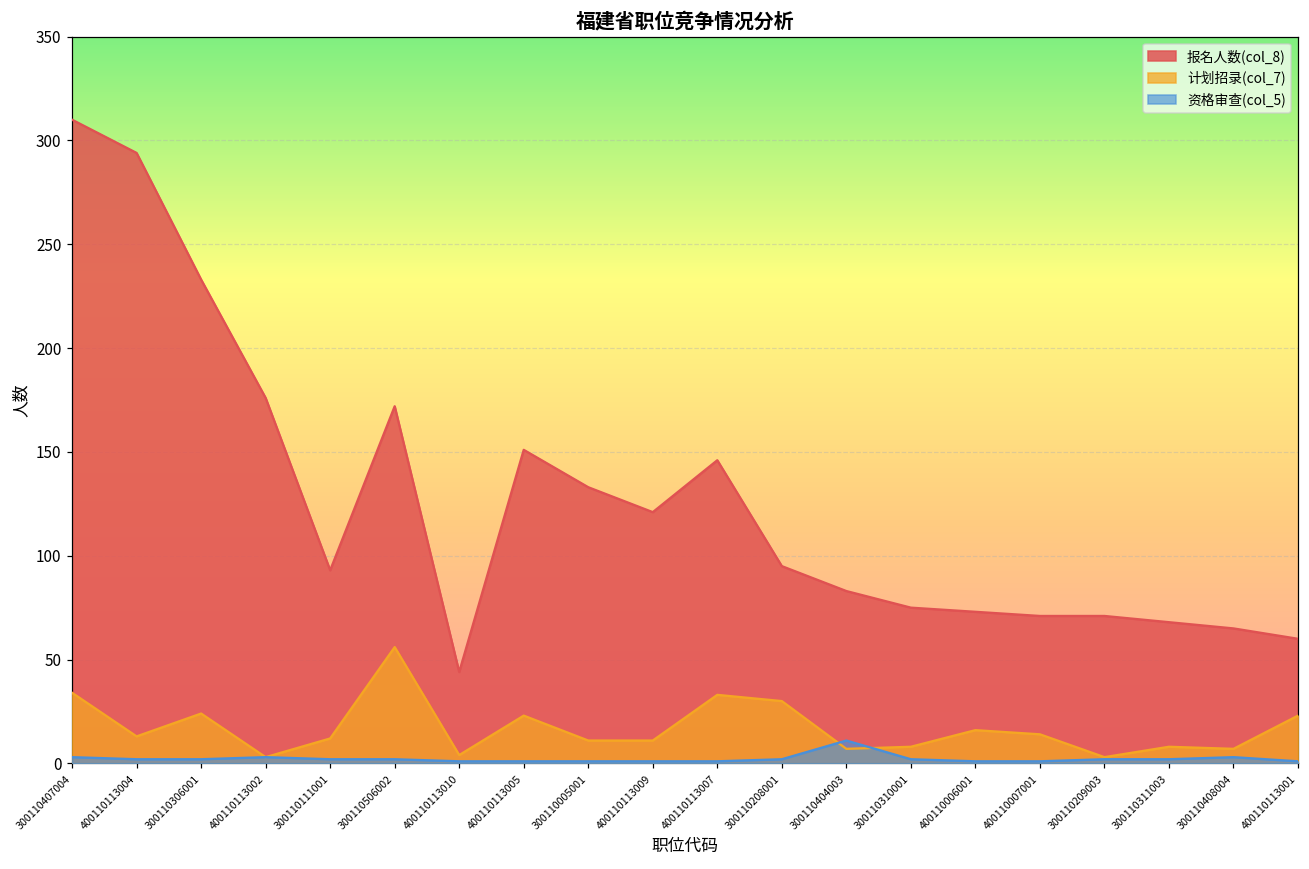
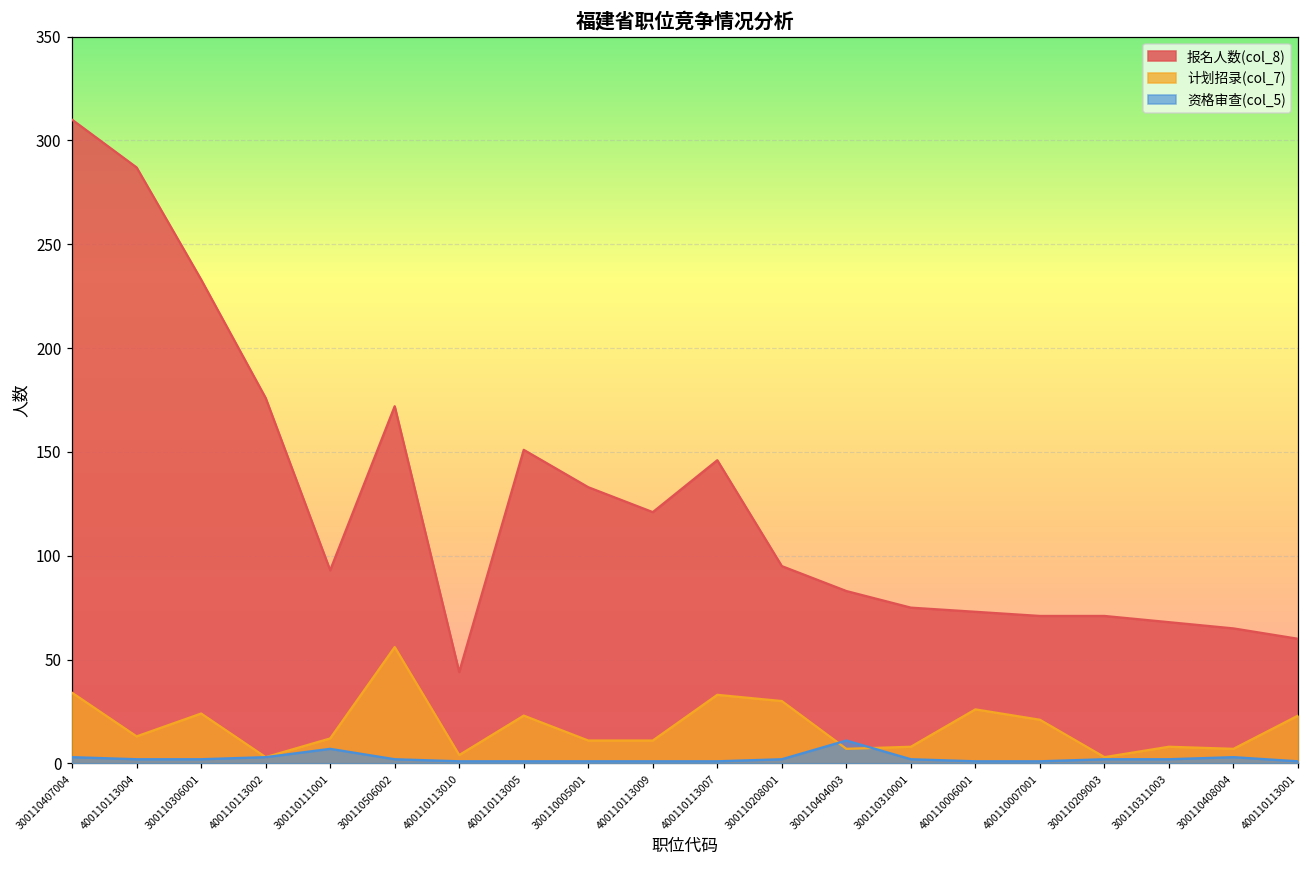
报名人数(col_8), 400110113004: 294 -> 287
资格审查(col_5), 300110111001: 2 -> 7
计划招录(col_7), 400110006001: 16 -> 26
计划招录(col_7), 400110007001: 14 -> 21
